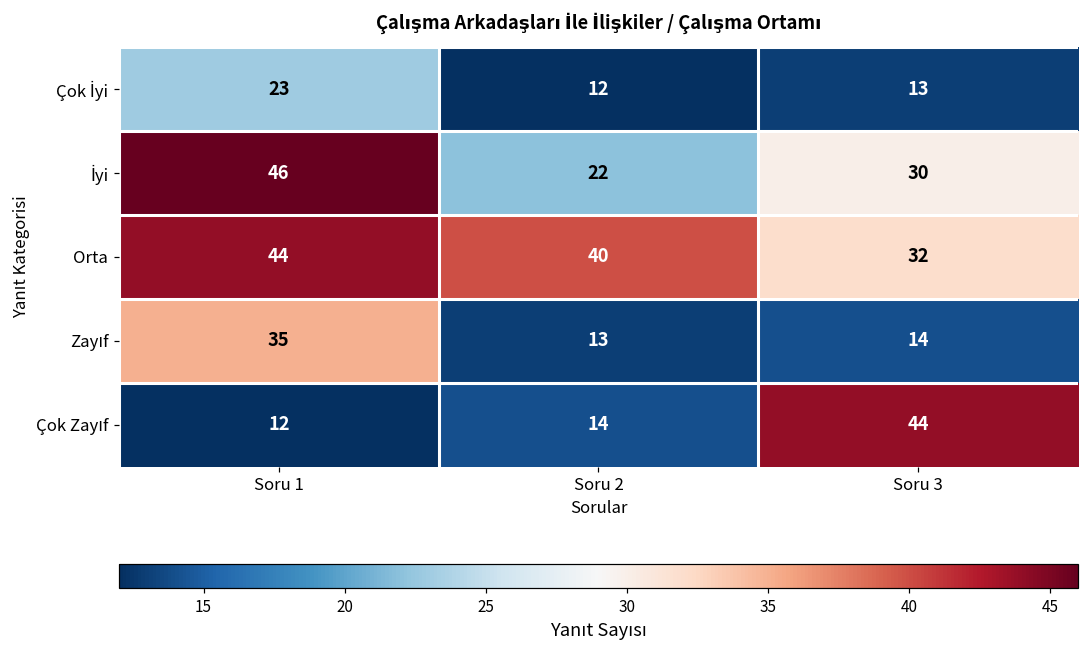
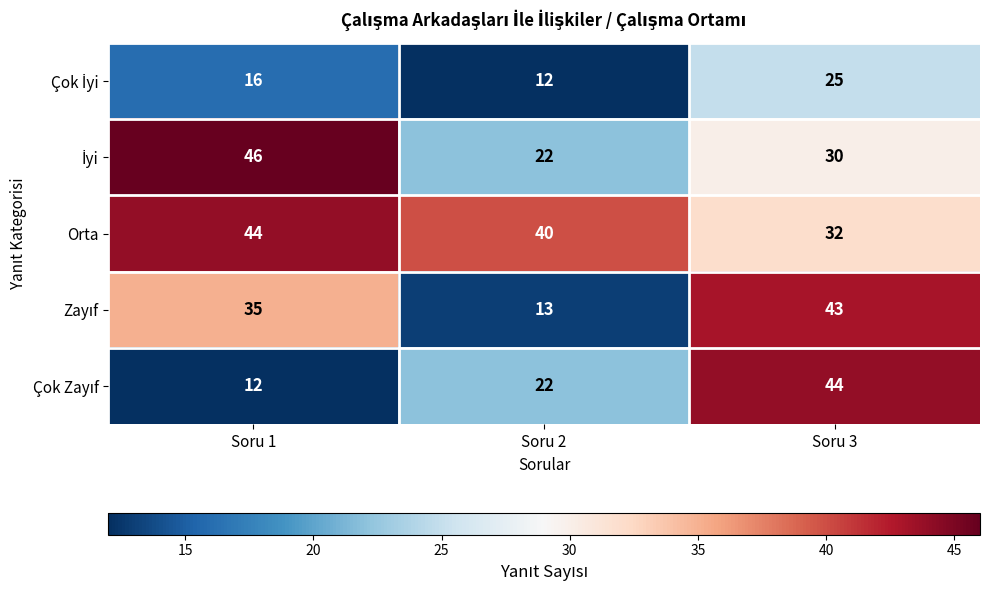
Çok İyi, Soru 1: 23 -> 16
Çok İyi, Soru 3: 13 -> 25
Zayıf, Soru 3: 14 -> 43
Çok Zayıf, Soru 2: 14 -> 22
